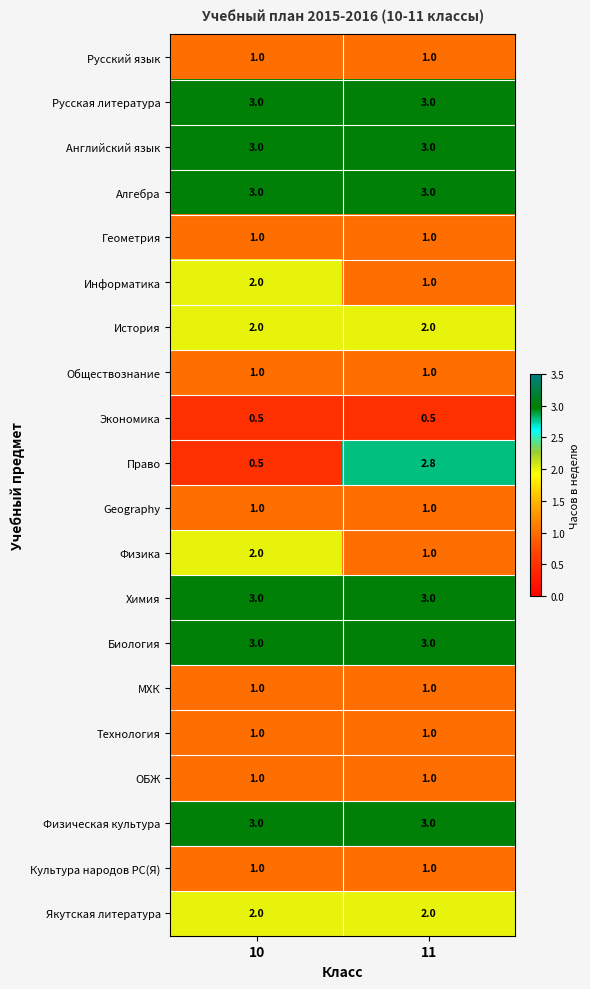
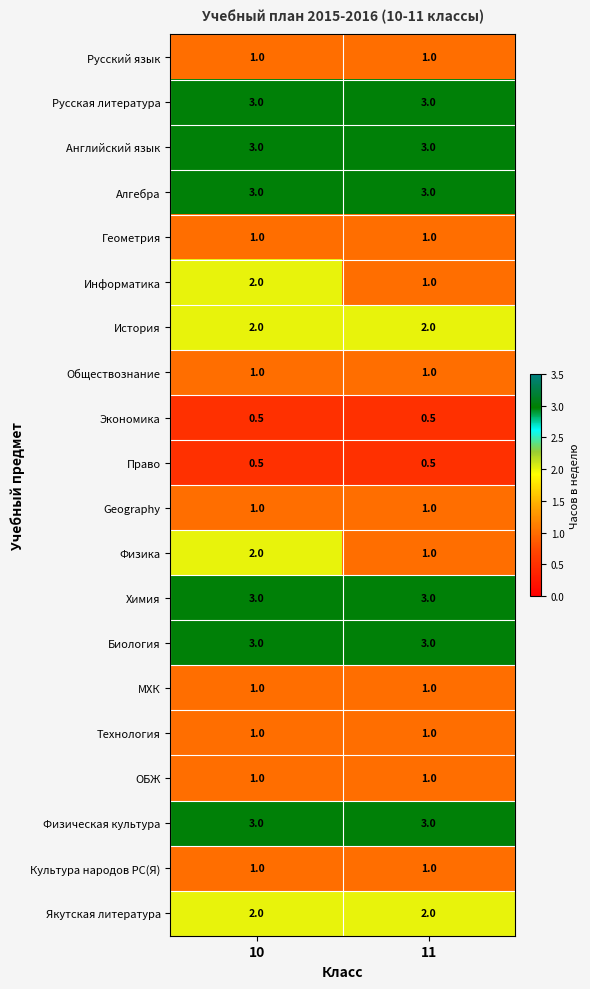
Право, 11: 2.8 -> 0.5
